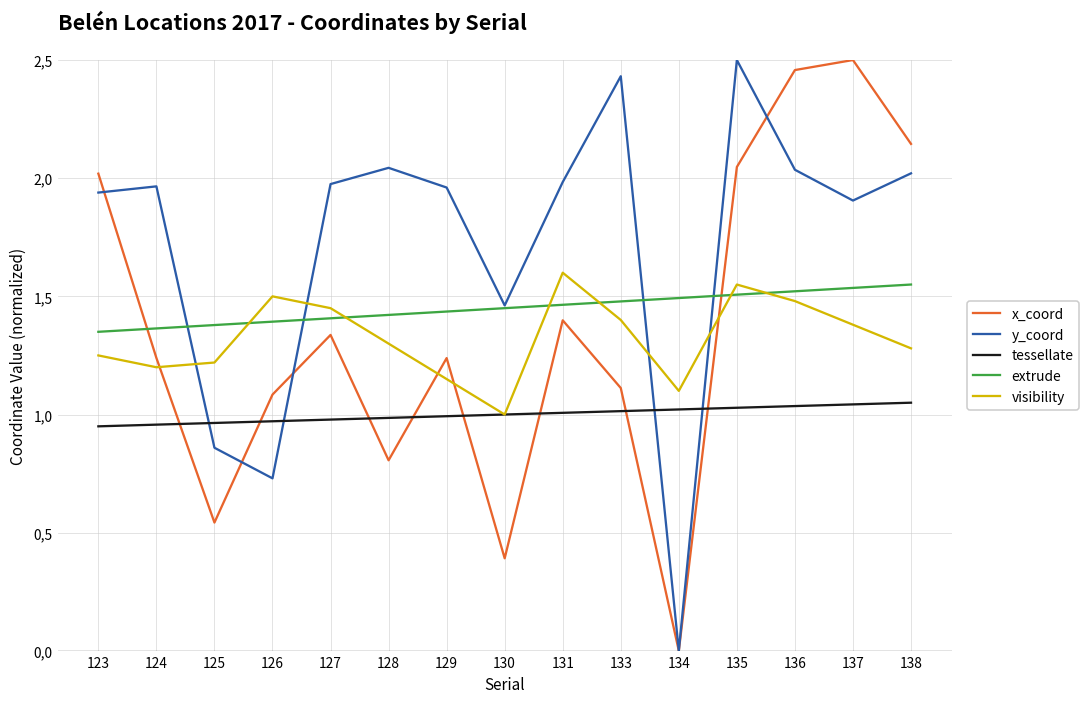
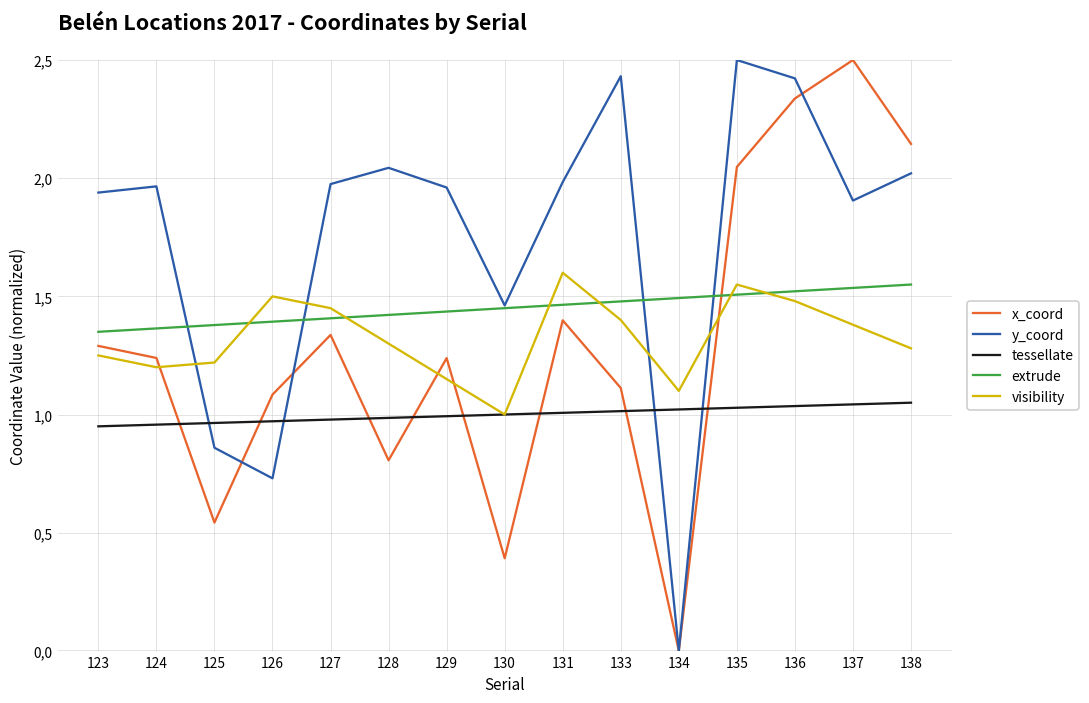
x_coord, 123: 20.2 -> 12.9
x_coord, 136: 24.6 -> 23.4
y_coord, 136: 20.4 -> 24.2
